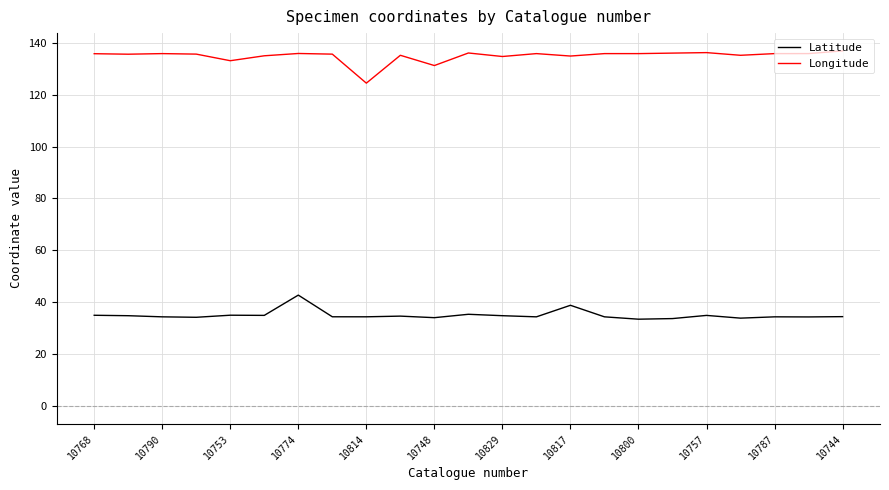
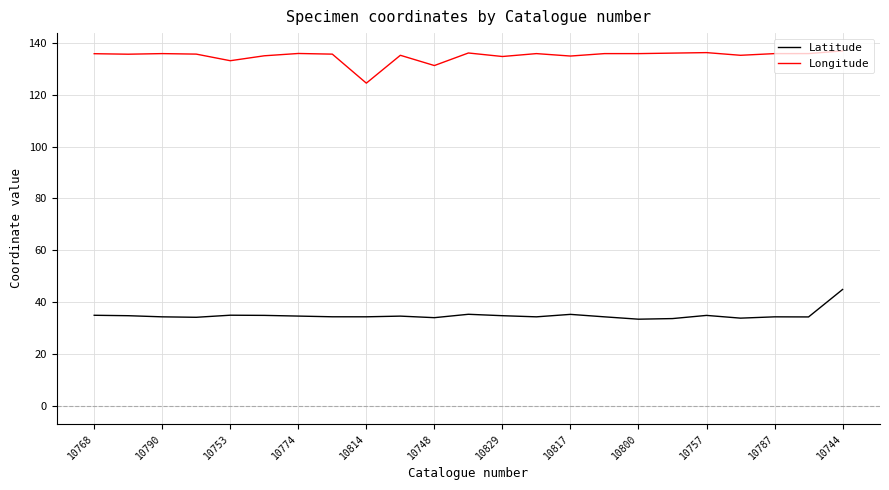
Latitude, 10774: 43 -> 35
Latitude, 10817: 39 -> 35
Latitude, 10744: 34 -> 45
